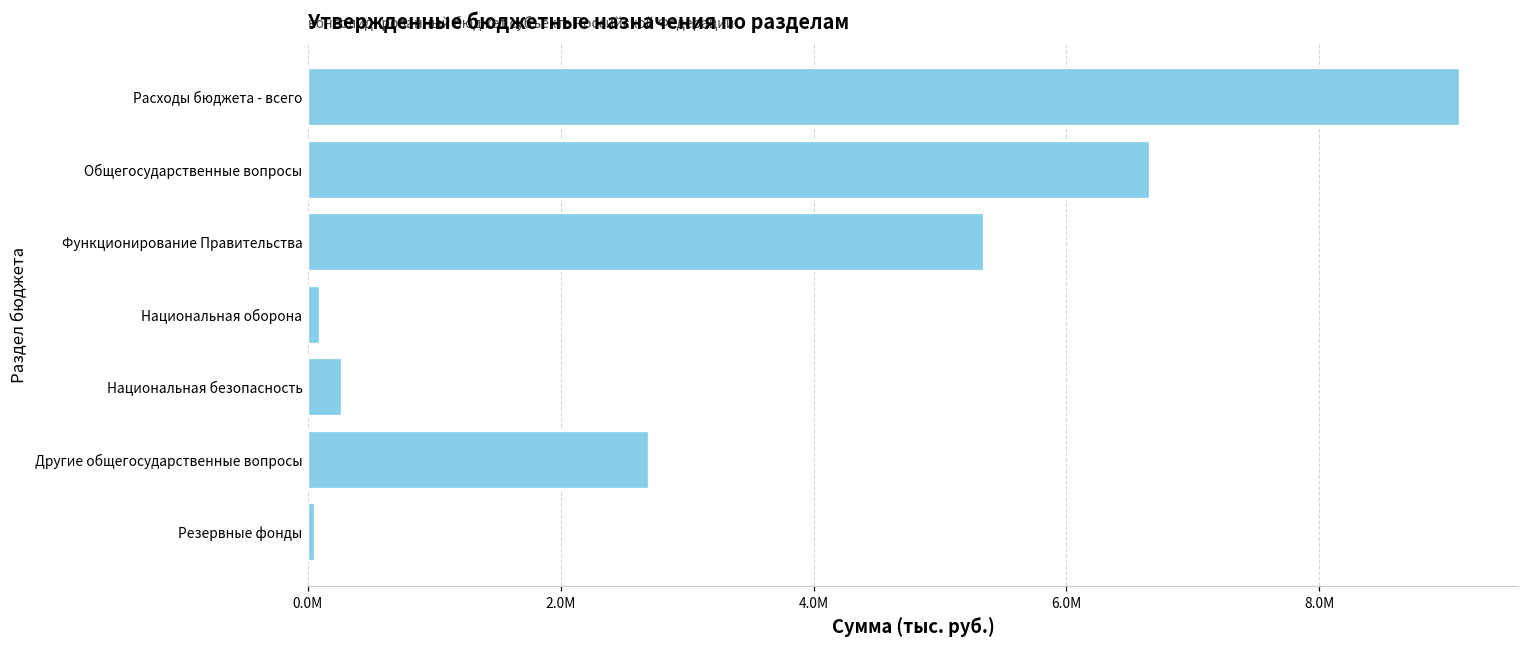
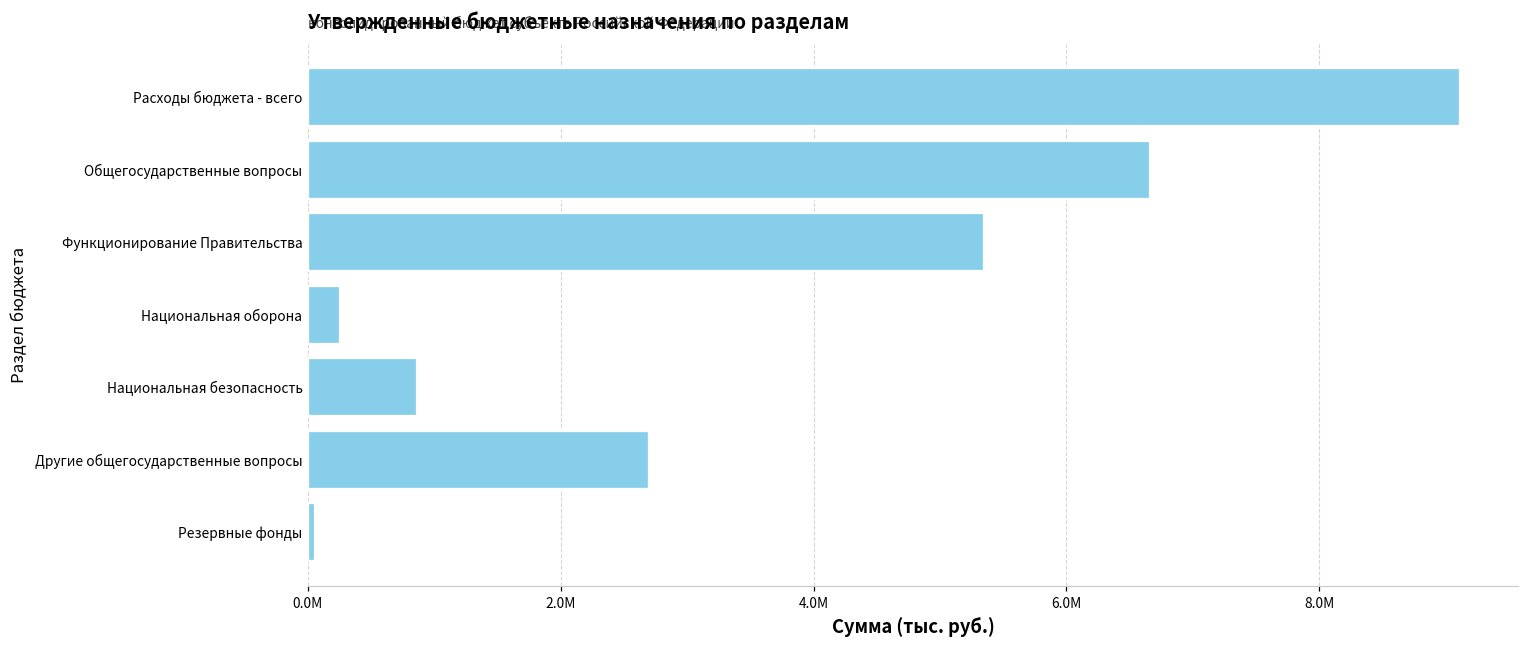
Национальная оборона: 100000 -> 250000
Национальная безопасность: 270000 -> 860000
